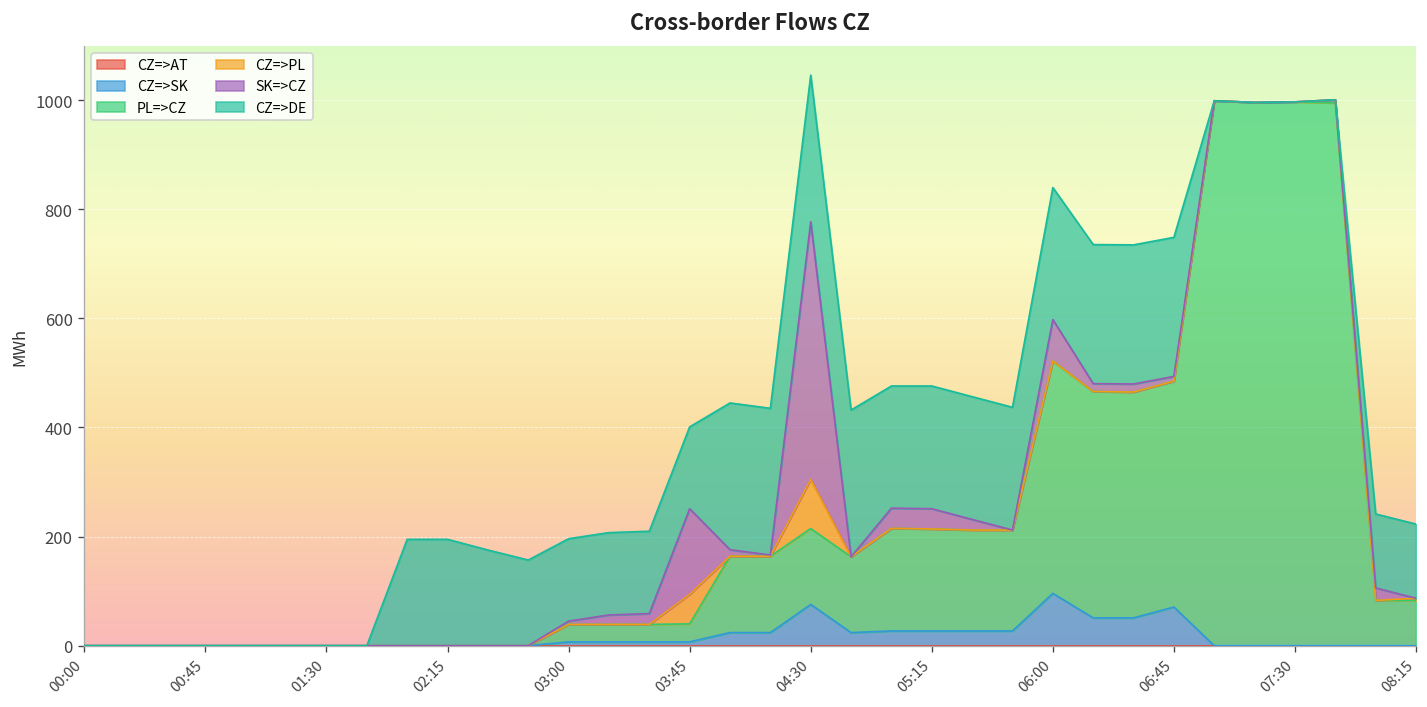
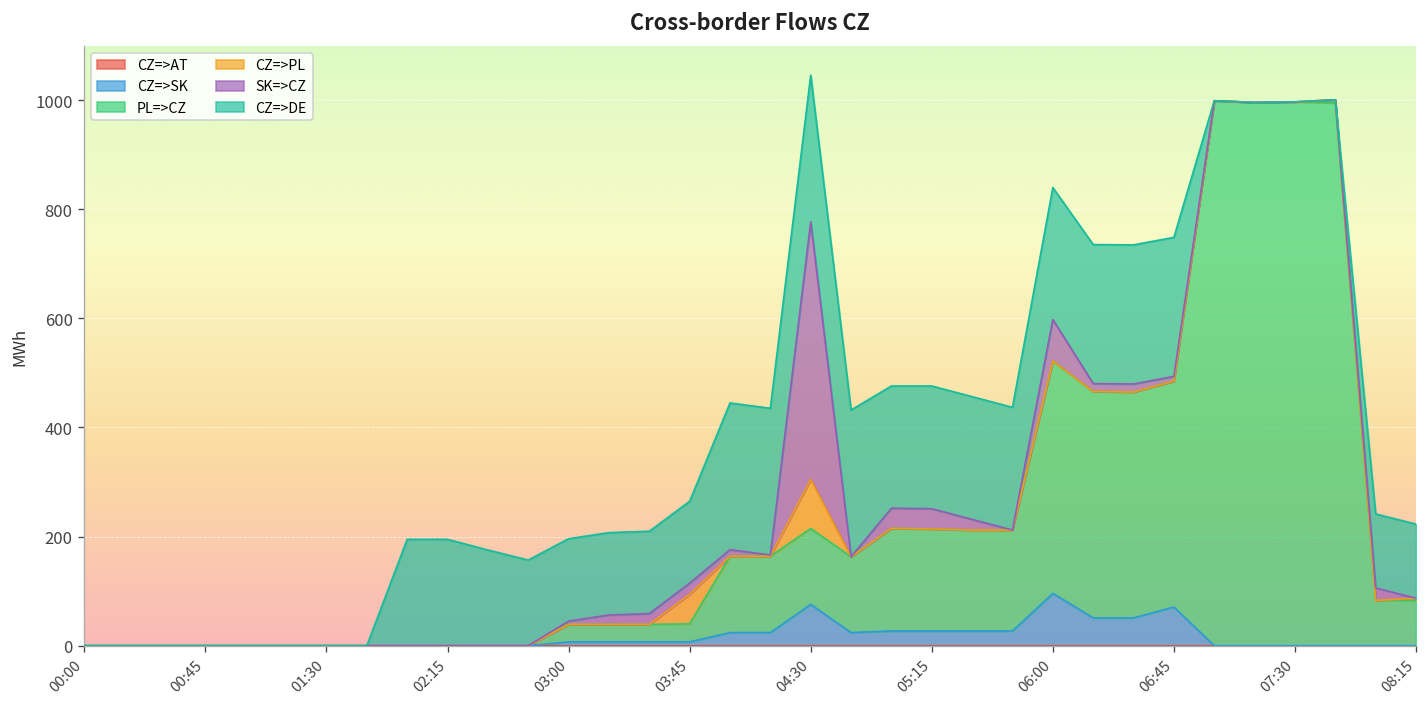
SK=>CZ, 03:45: 160 -> 20
